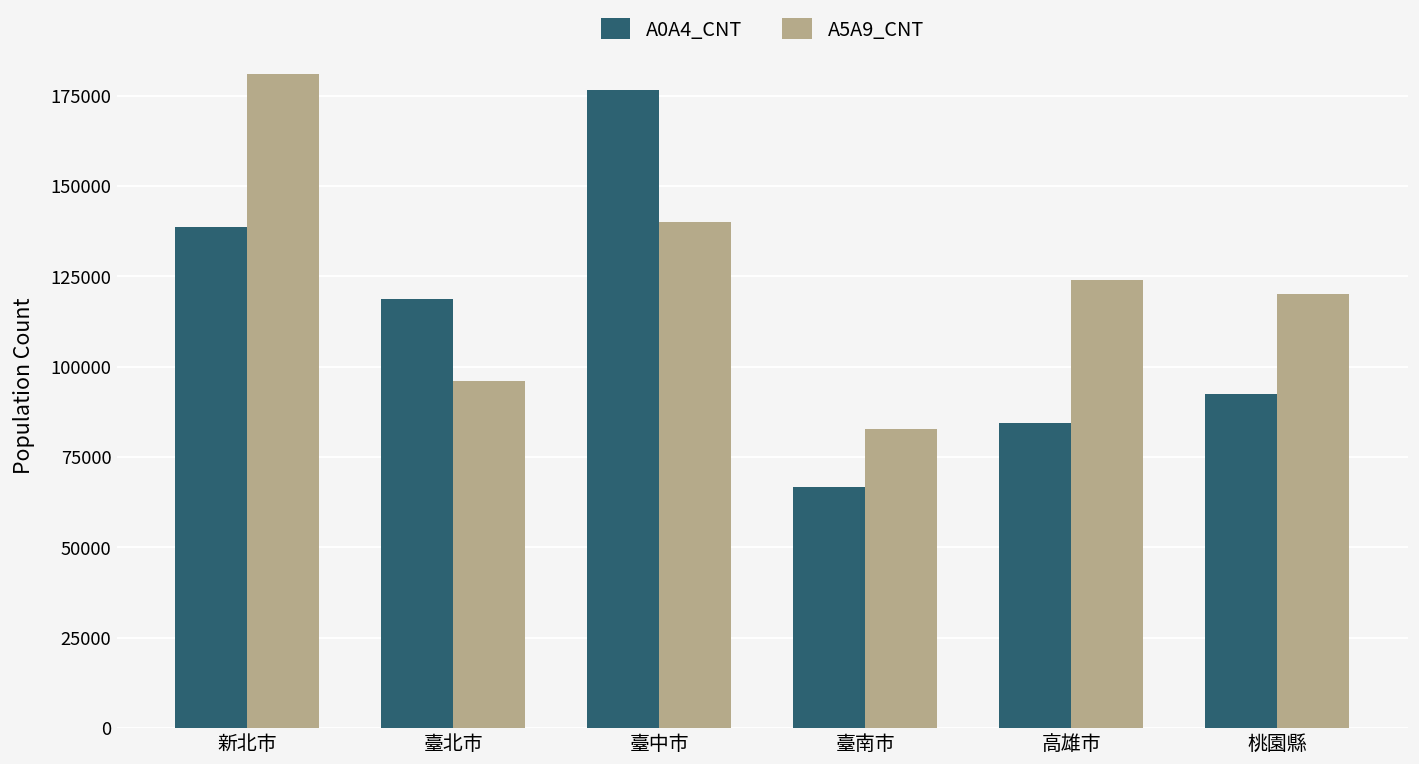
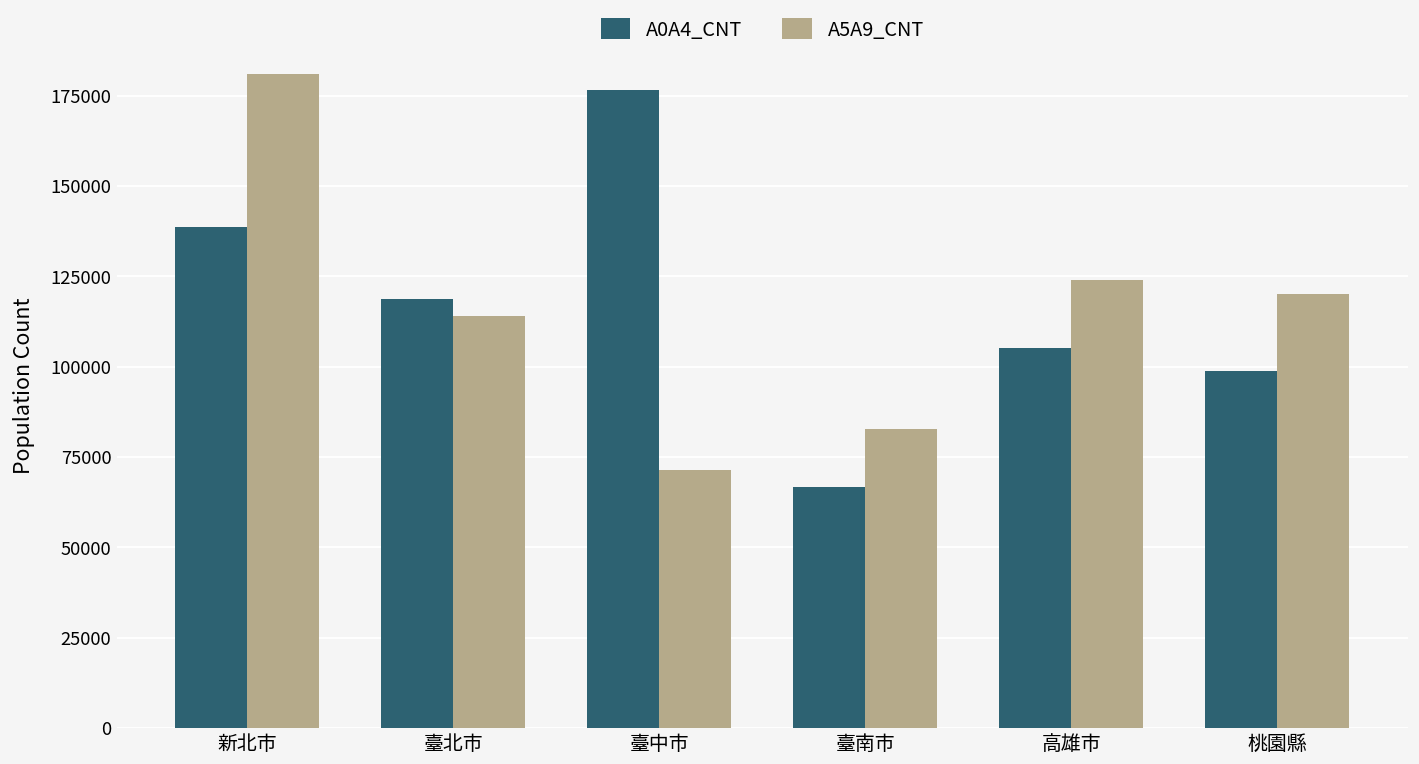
A5A9_CNT, 臺北市: 96000 -> 114000
A5A9_CNT, 臺中市: 140000 -> 71000
A0A4_CNT, 高雄市: 84000 -> 105000
A0A4_CNT, 桃園縣: 92000 -> 99000
